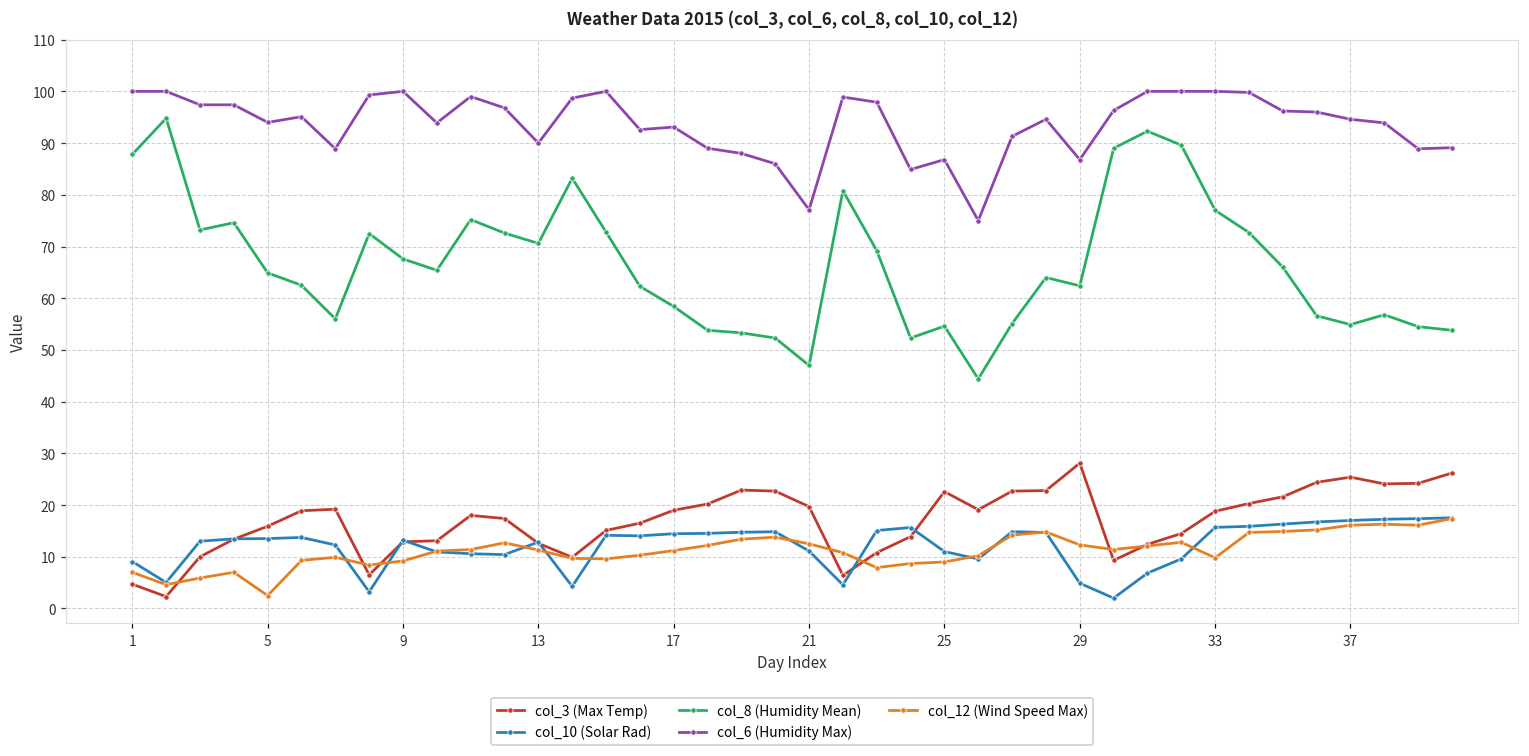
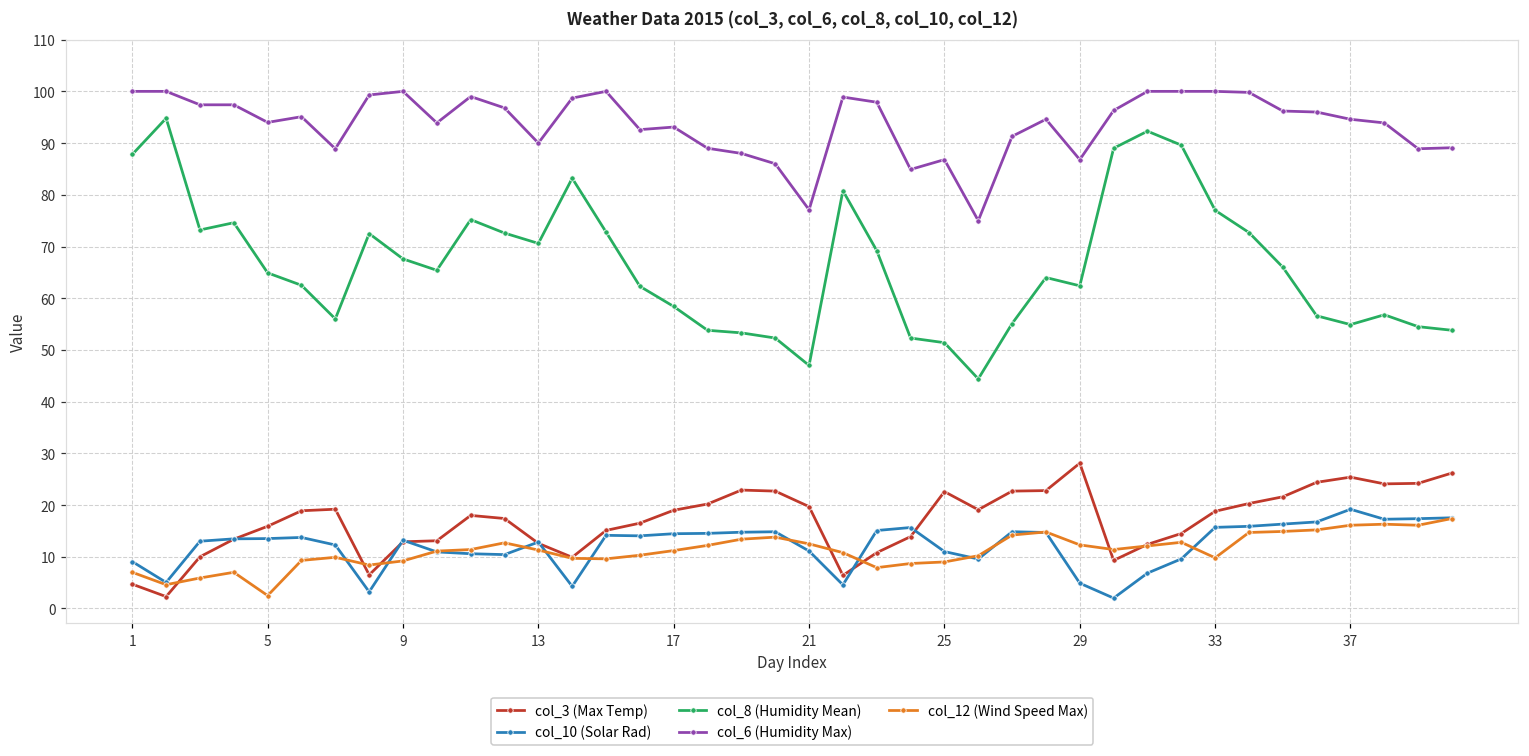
col_8 (Humidity Mean), 25: 55 -> 51
col_10 (Solar Rad), 37: 17 -> 19
